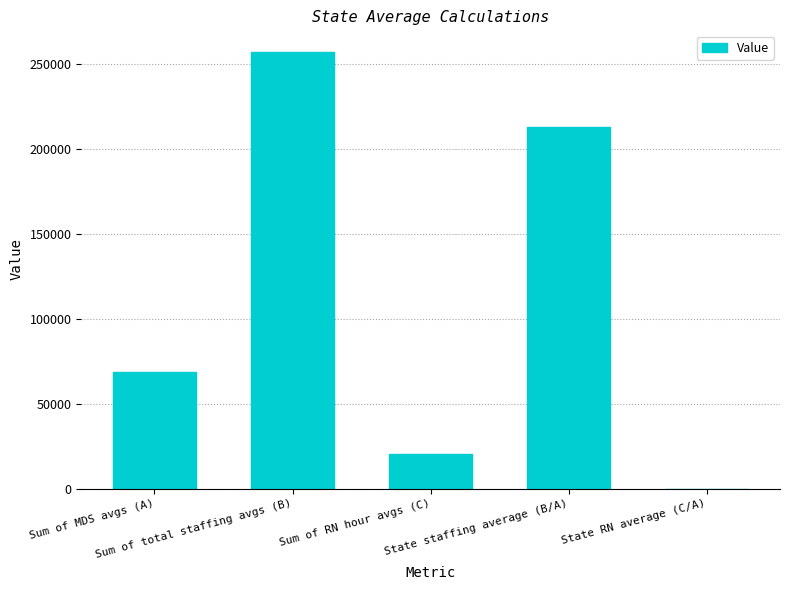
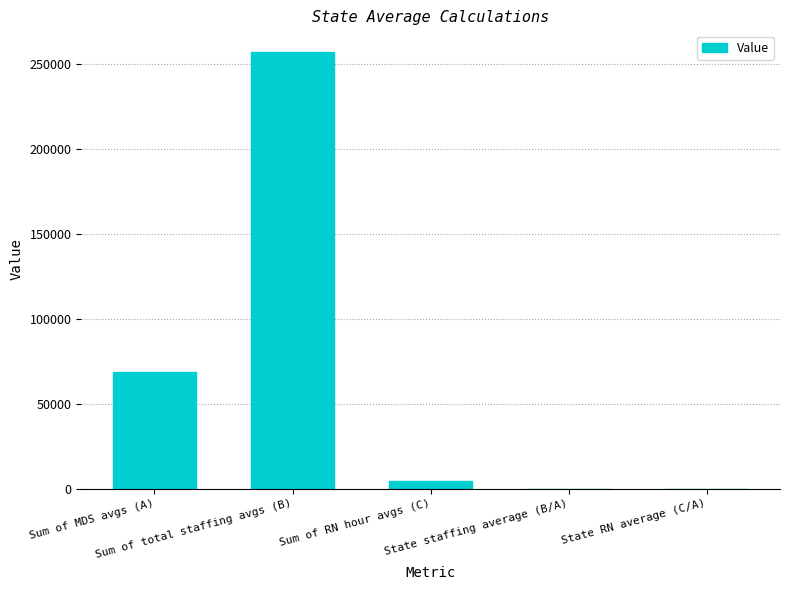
Sum of RN hour avgs (C): 20000 -> 5000
State staffing average (B/A): 213000 -> 0
